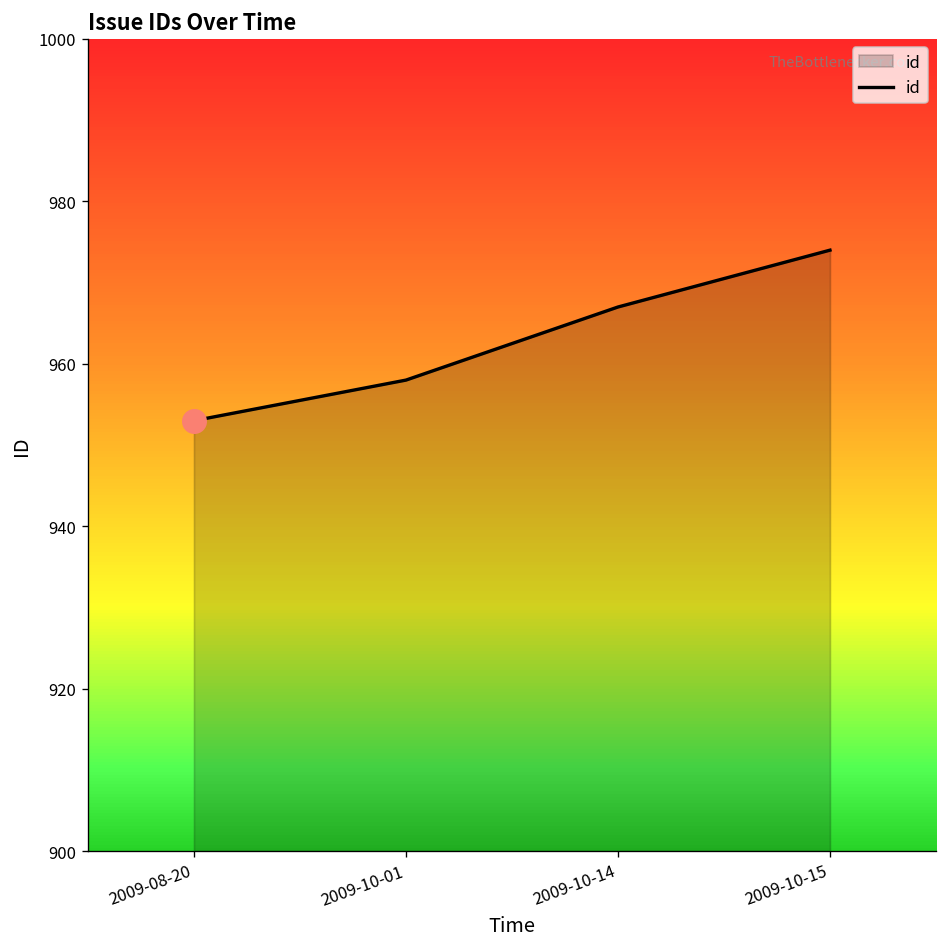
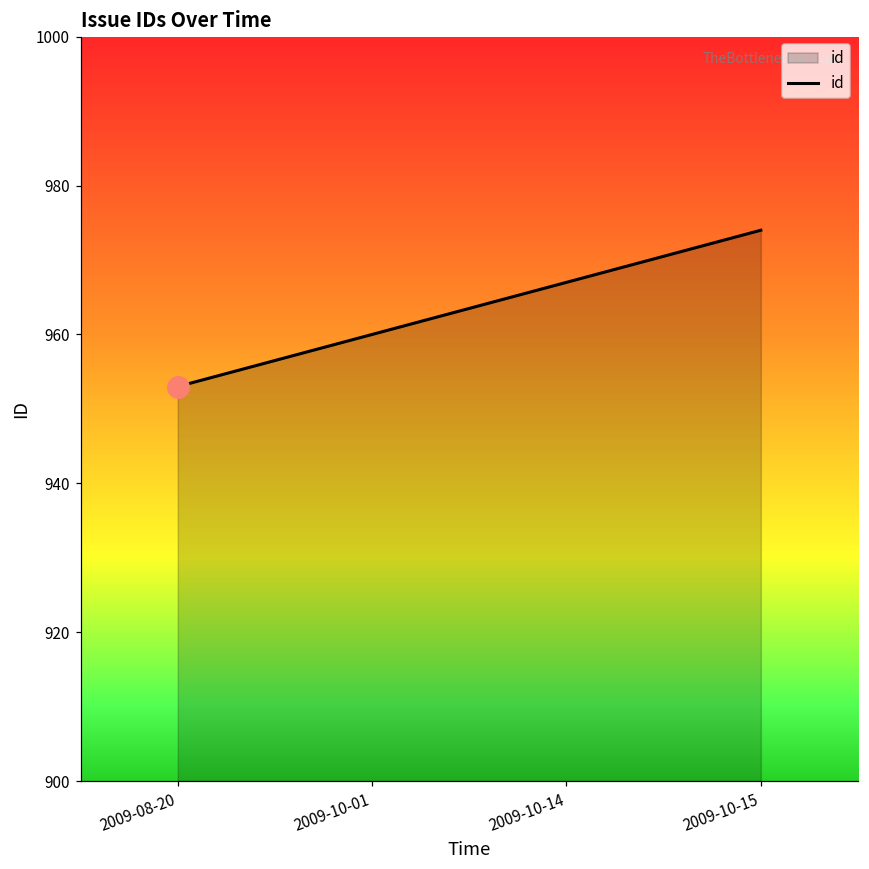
id, 2009-10-01: 958 -> 960
